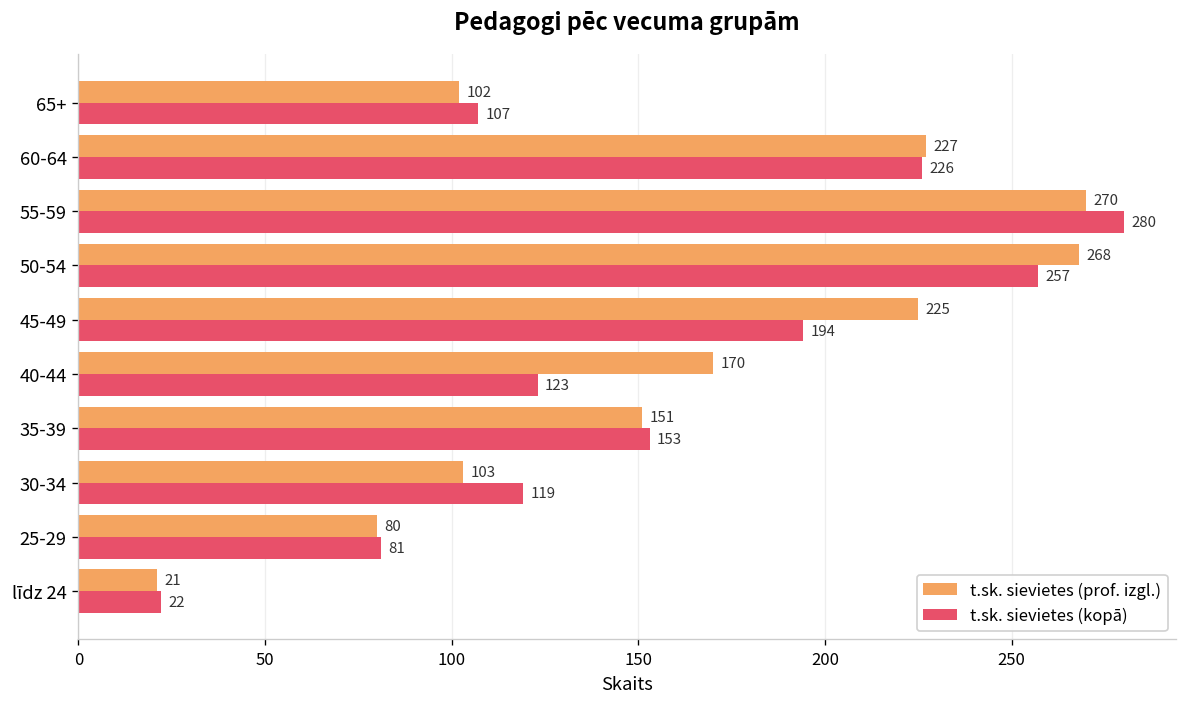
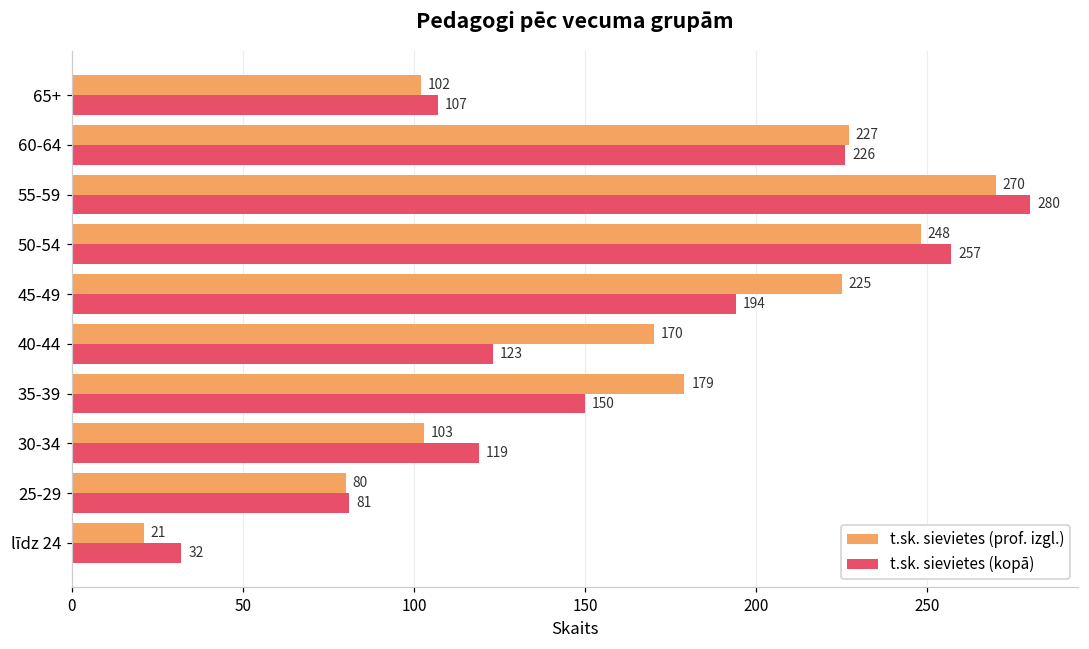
t.sk. sievietes (prof. izgl.), 50-54: 268 -> 248
t.sk. sievietes (prof. izgl.), 35-39: 151 -> 179
t.sk. sievietes (kopā), 35-39: 153 -> 150
t.sk. sievietes (kopā), līdz 24: 22 -> 32
